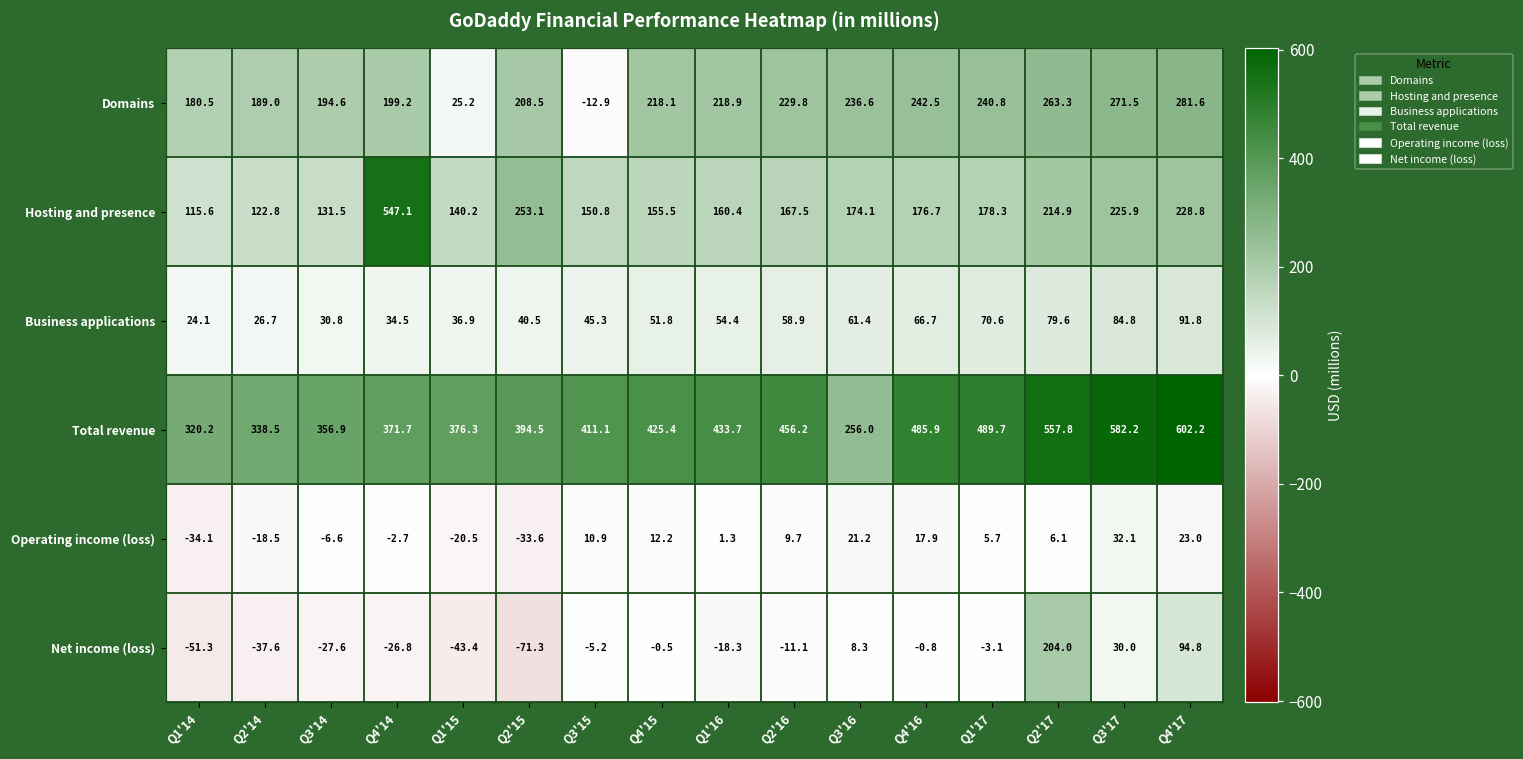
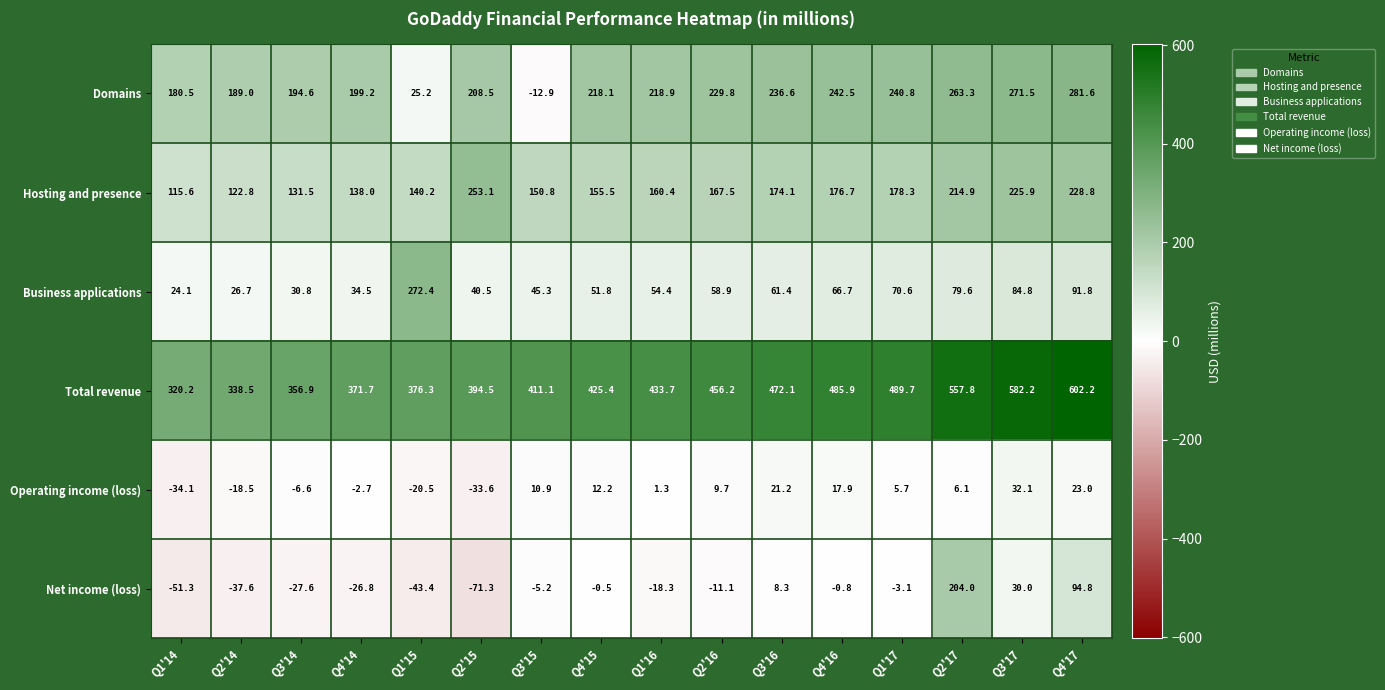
Hosting and presence, Q4'14: 547.1 -> 138.0
Business applications, Q1'15: 36.9 -> 272.4
Total revenue, Q3'16: 256.0 -> 472.1
